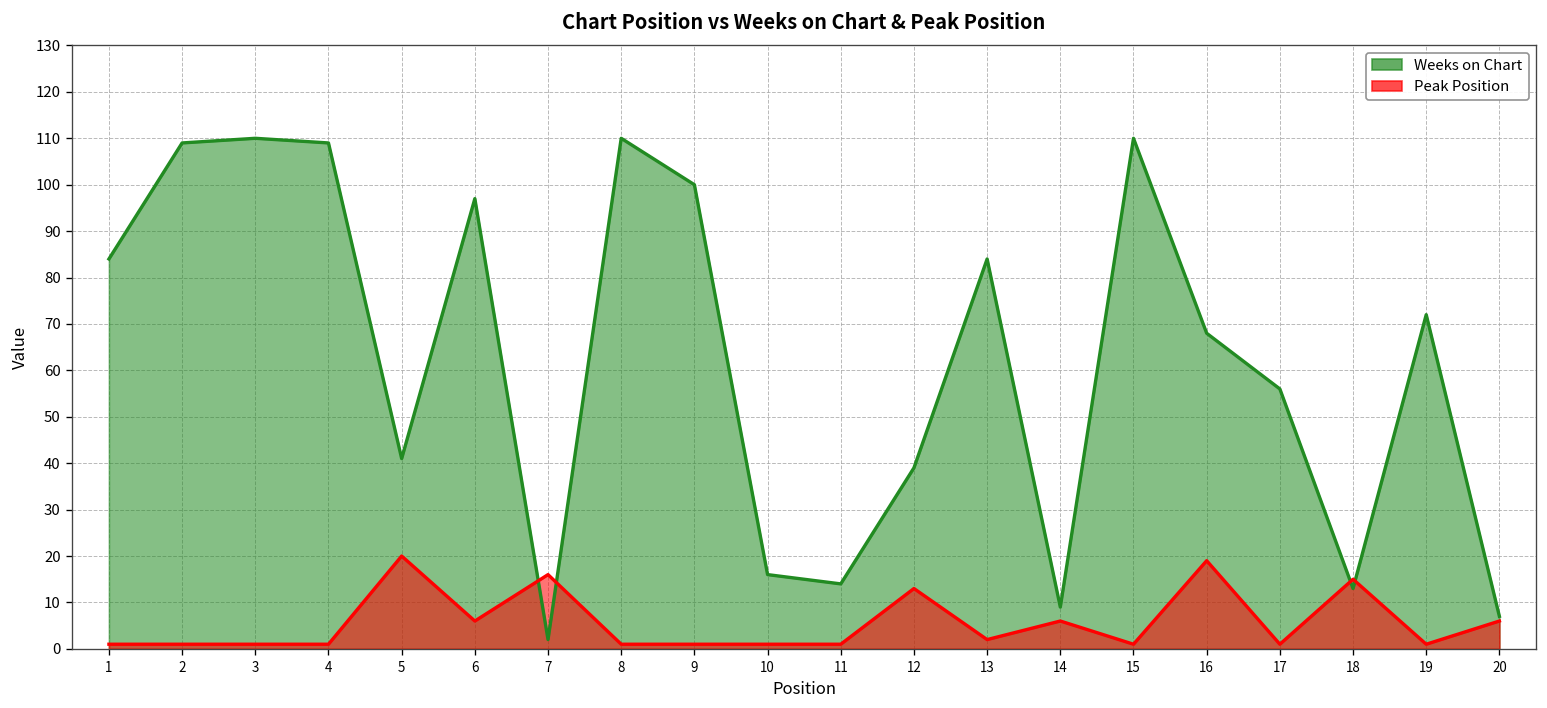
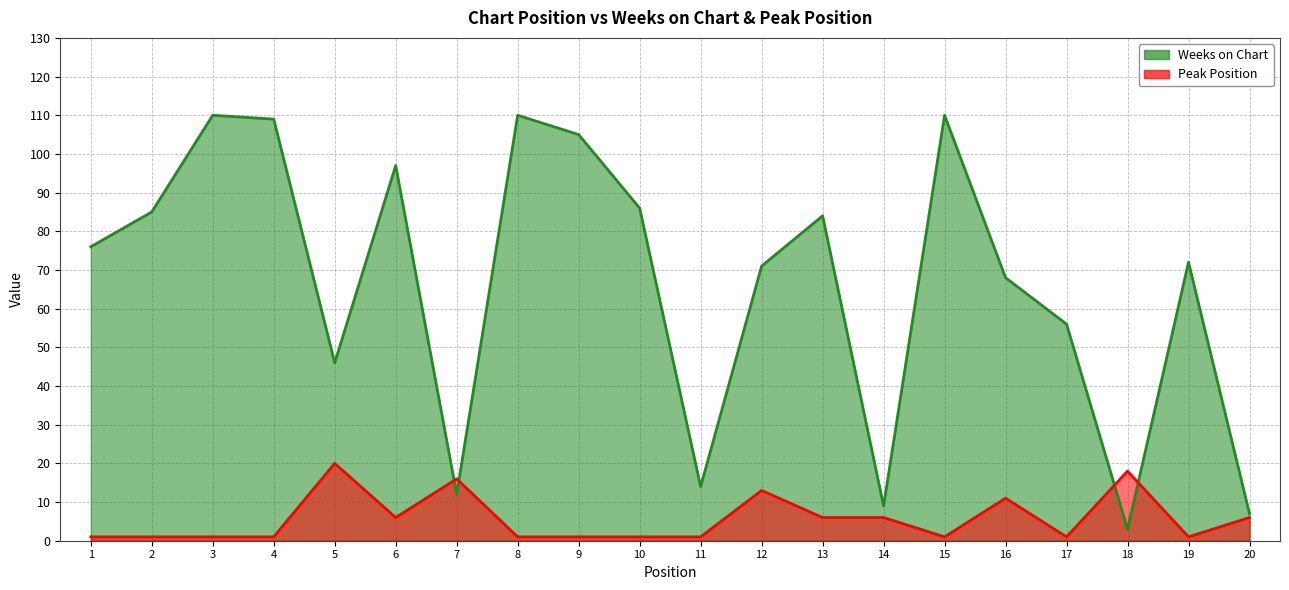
Weeks on Chart, 1: 84 -> 76
Weeks on Chart, 2: 109 -> 85
Weeks on Chart, 5: 41 -> 46
Weeks on Chart, 7: 2 -> 12
Weeks on Chart, 9: 100 -> 105
Weeks on Chart, 10: 16 -> 86
Weeks on Chart, 12: 39 -> 71
Peak Position, 13: 2 -> 6
Peak Position, 16: 19 -> 11
Weeks on Chart, 18: 13 -> 3
Peak Position, 18: 15 -> 18
